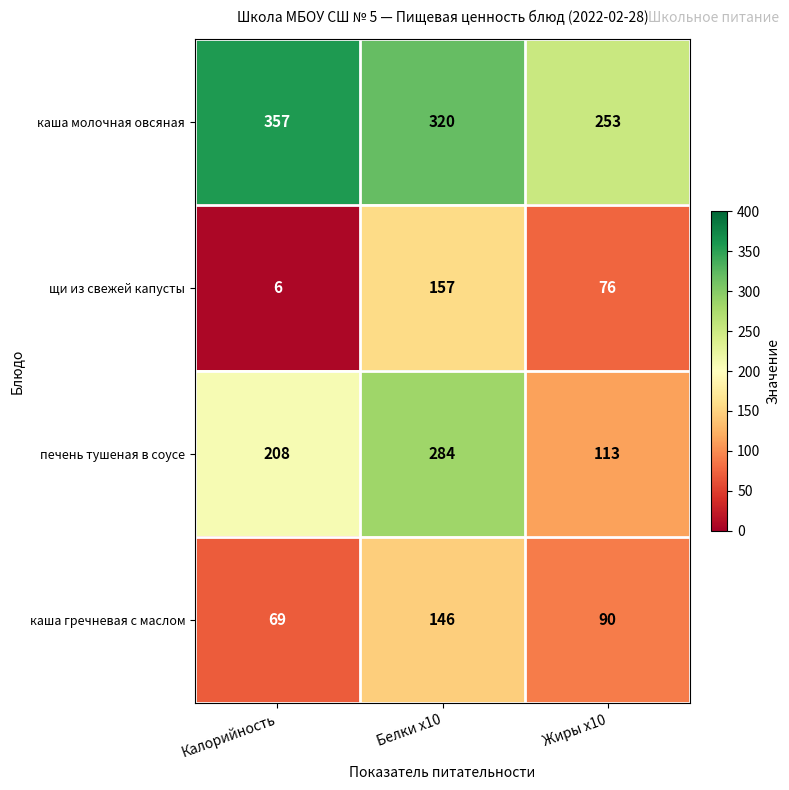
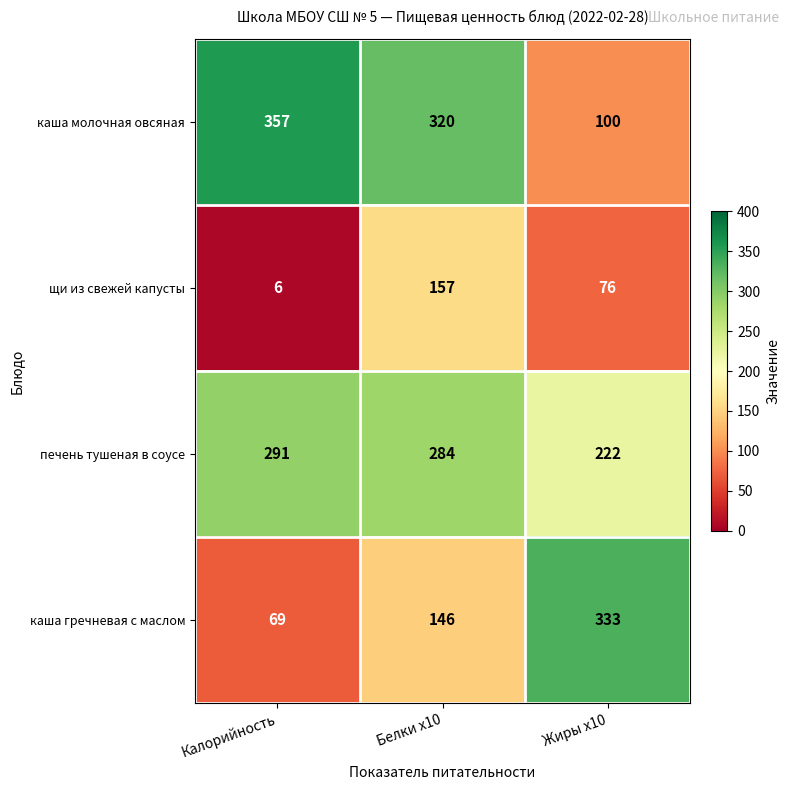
каша молочная овсяная, Жиры x10: 253 -> 100
печень тушеная в соусе, Калорийность: 208 -> 291
печень тушеная в соусе, Жиры x10: 113 -> 222
каша гречневая с маслом, Жиры x10: 90 -> 333
